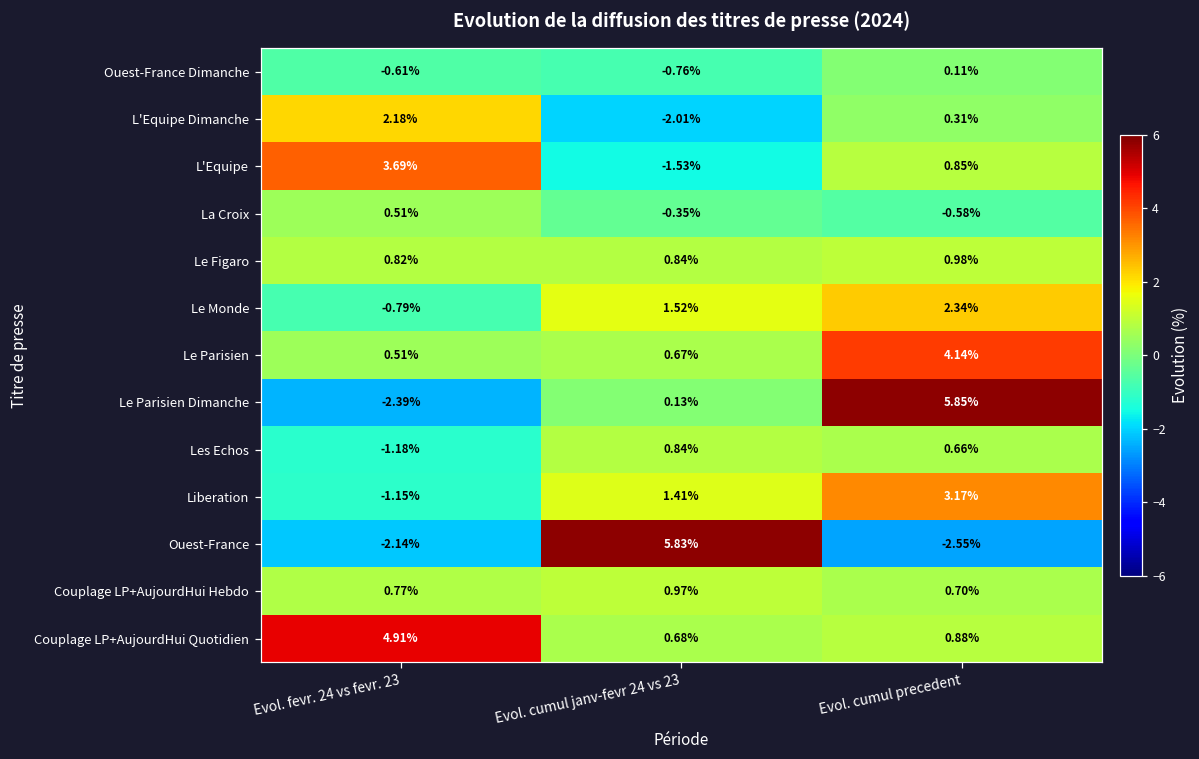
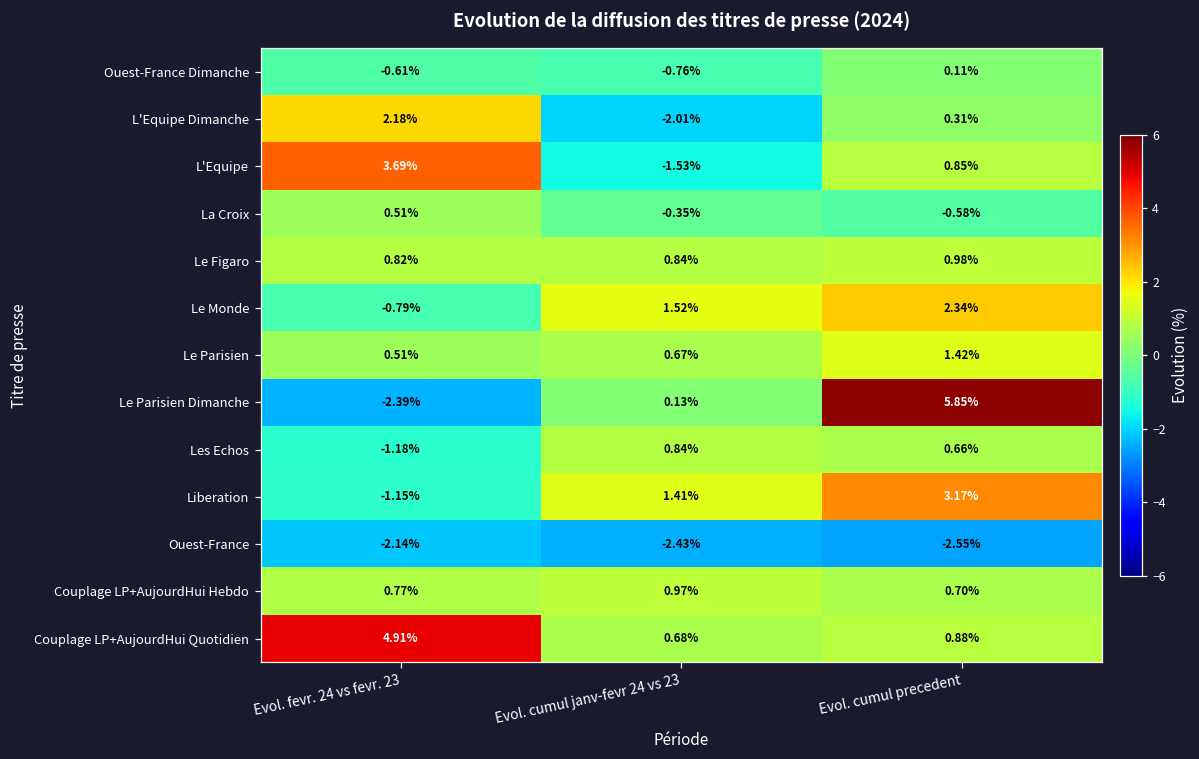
Le Parisien, Evol. cumul precedent: 4.14% -> 1.42%
Ouest-France, Evol. cumul janv-fevr 24 vs 23: 5.83% -> -2.43%
